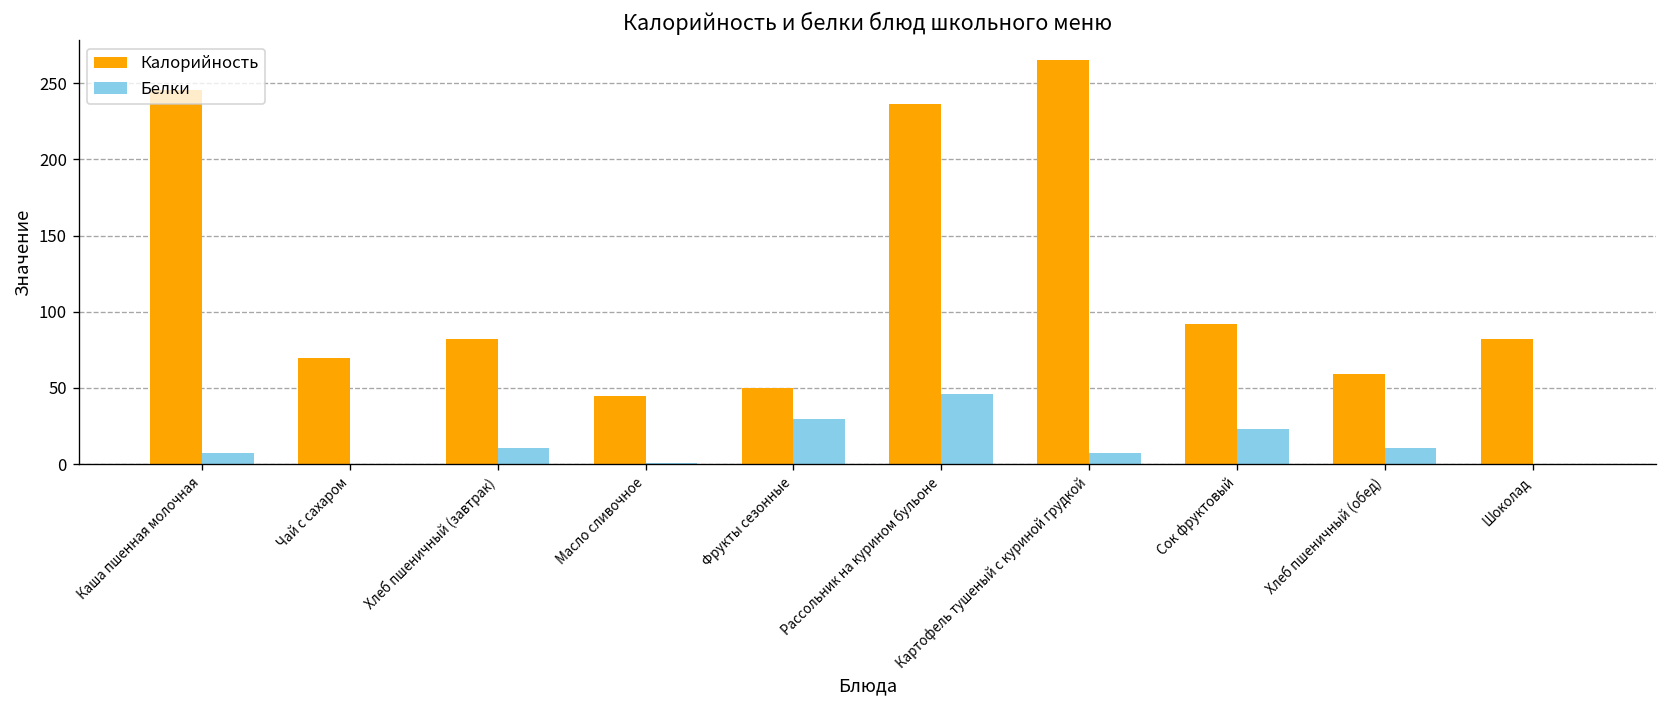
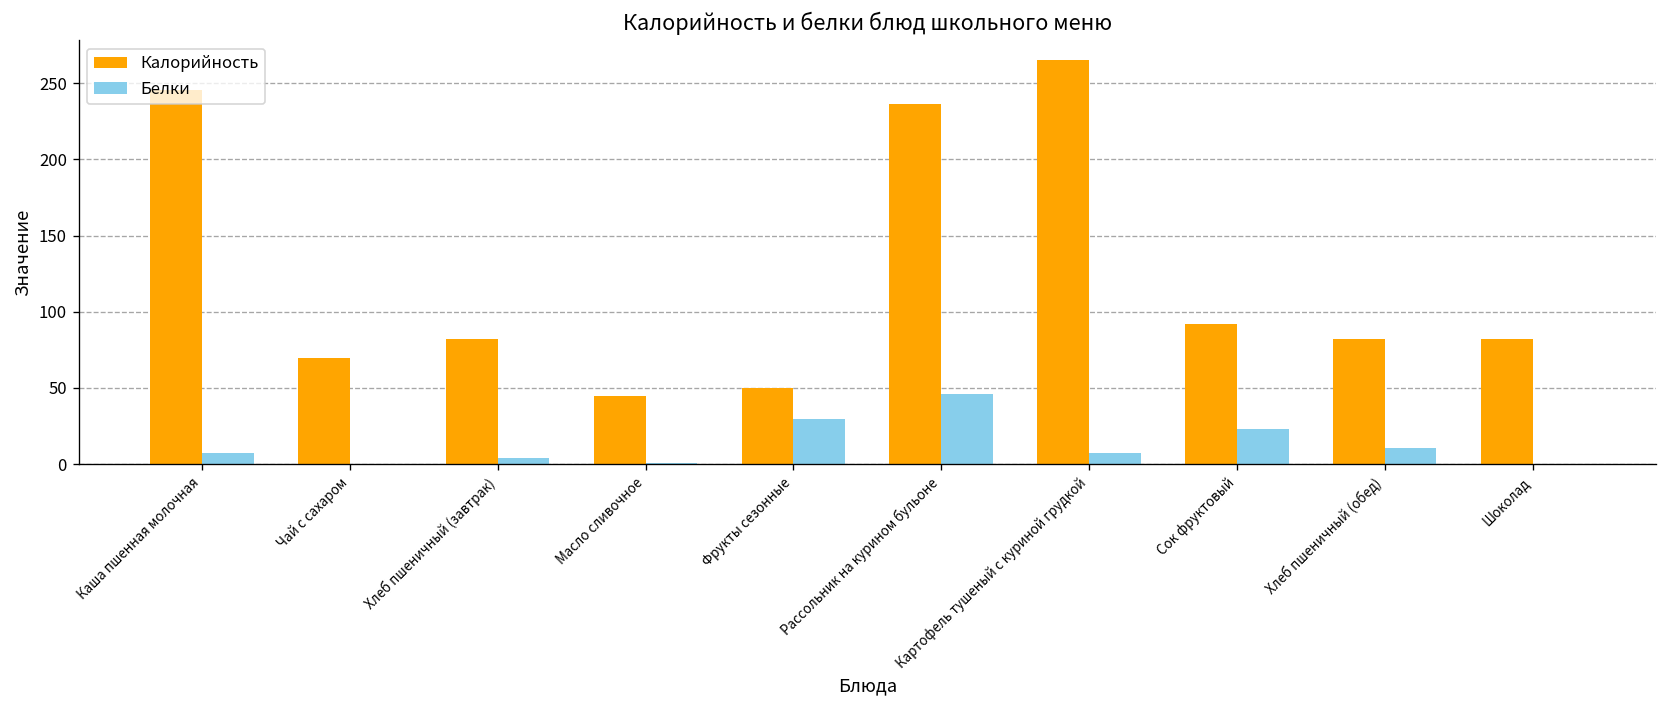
Белки, Хлеб пшеничный (завтрак): 11 -> 4
Калорийность, Хлеб пшеничный (обед): 59 -> 82
